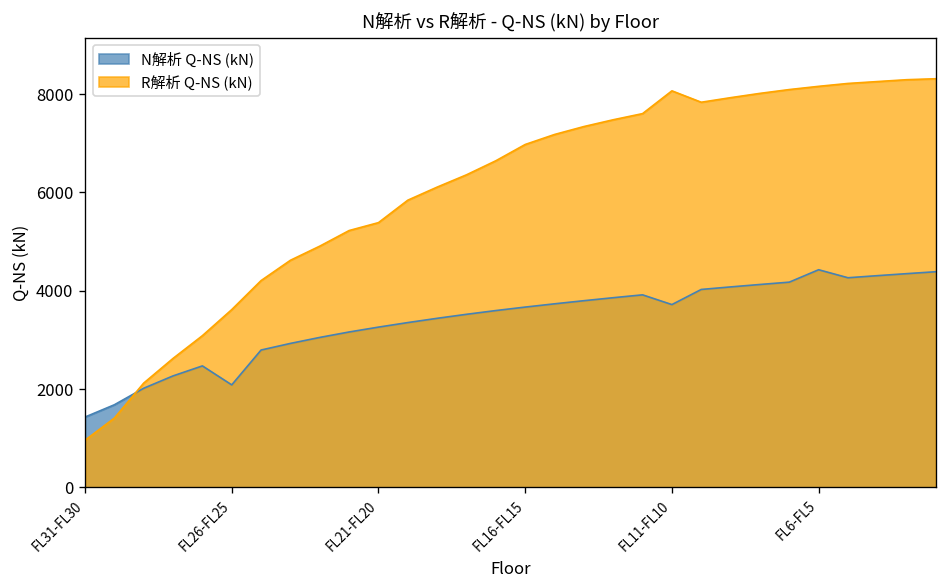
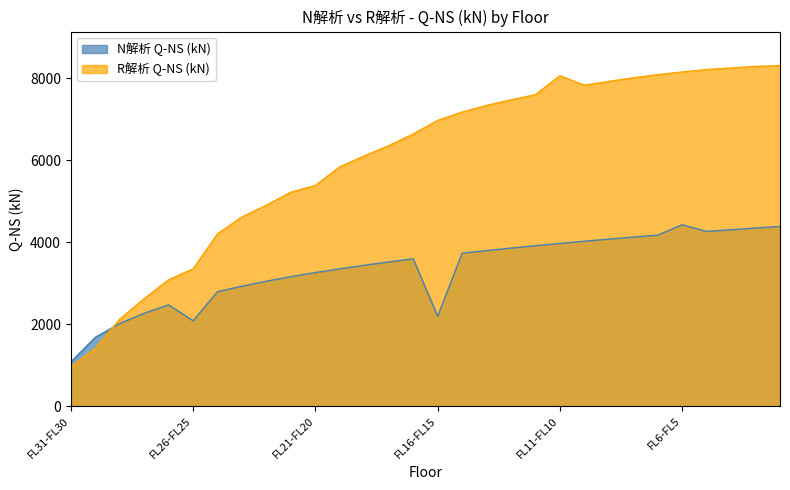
N解析 Q-NS (kN), FL31-FL30: 1400 -> 1100
R解析 Q-NS (kN), FL26-FL25: 3600 -> 3400
N解析 Q-NS (kN), FL16-FL15: 3700 -> 2200
N解析 Q-NS (kN), FL11-FL10: 3700 -> 4000
